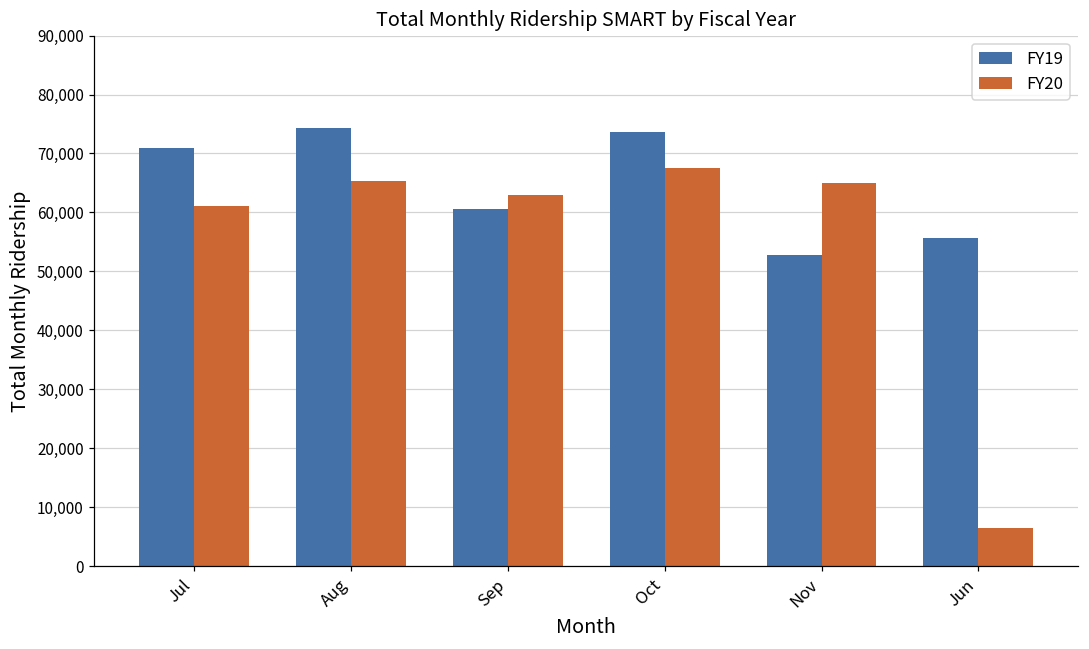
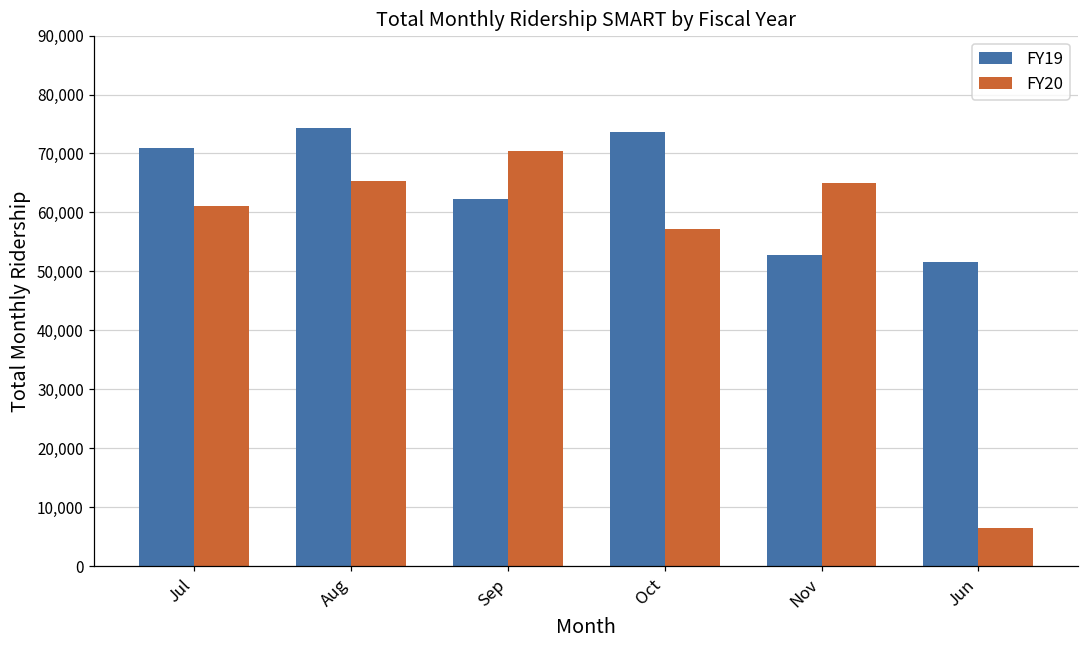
FY19, Sep: 61,000 -> 62,000
FY20, Sep: 63,000 -> 70,000
FY20, Oct: 68,000 -> 57,000
FY19, Jun: 56,000 -> 52,000
